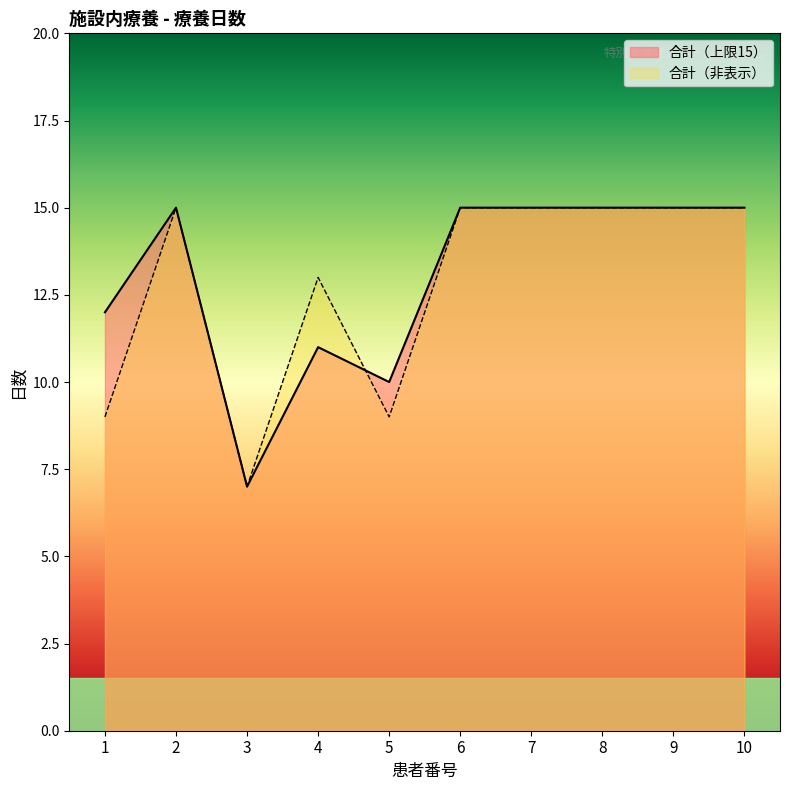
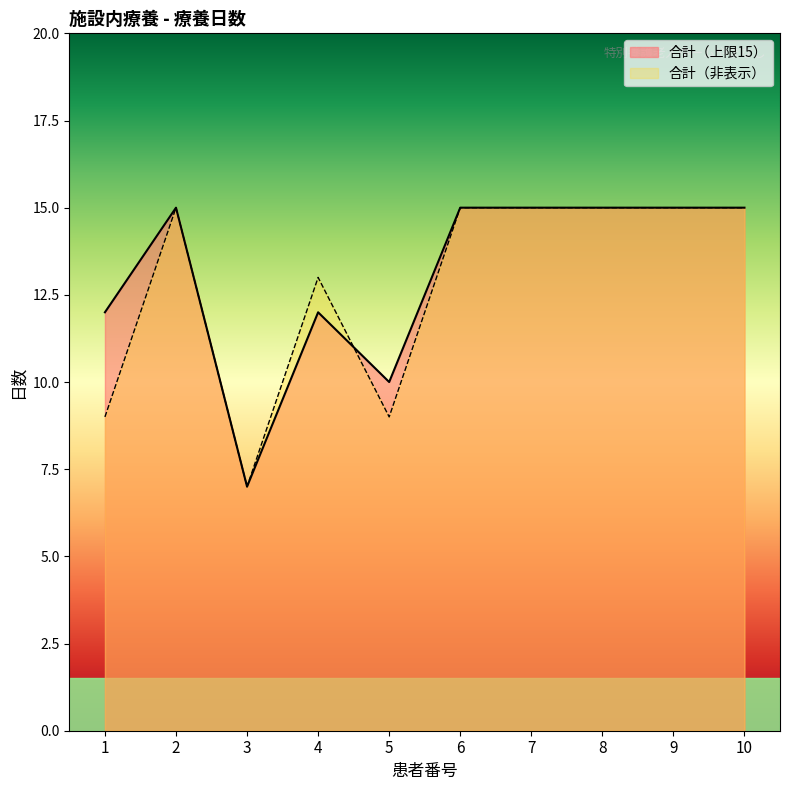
合計（上限15）, 4: 11 -> 12
